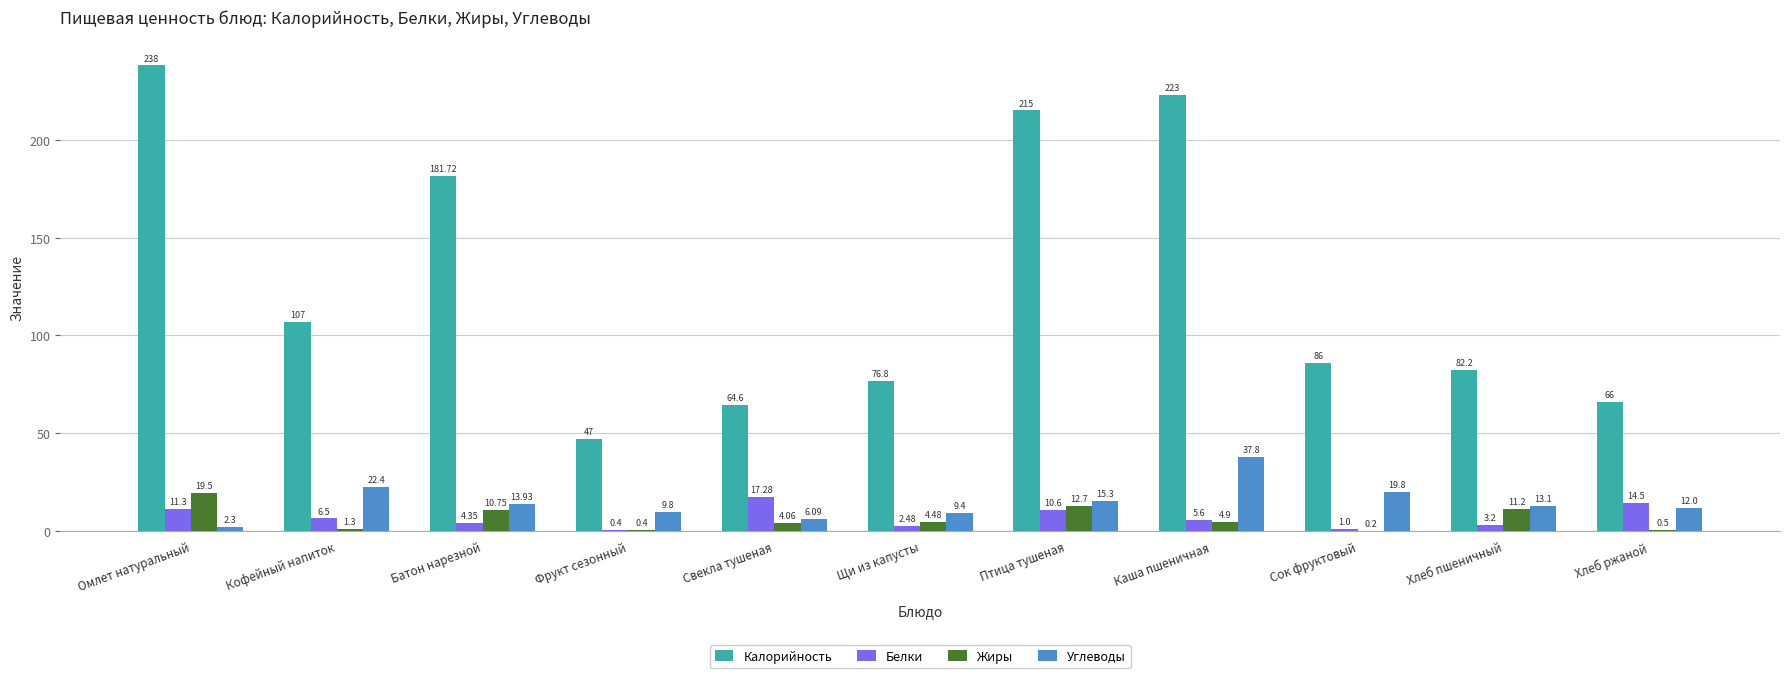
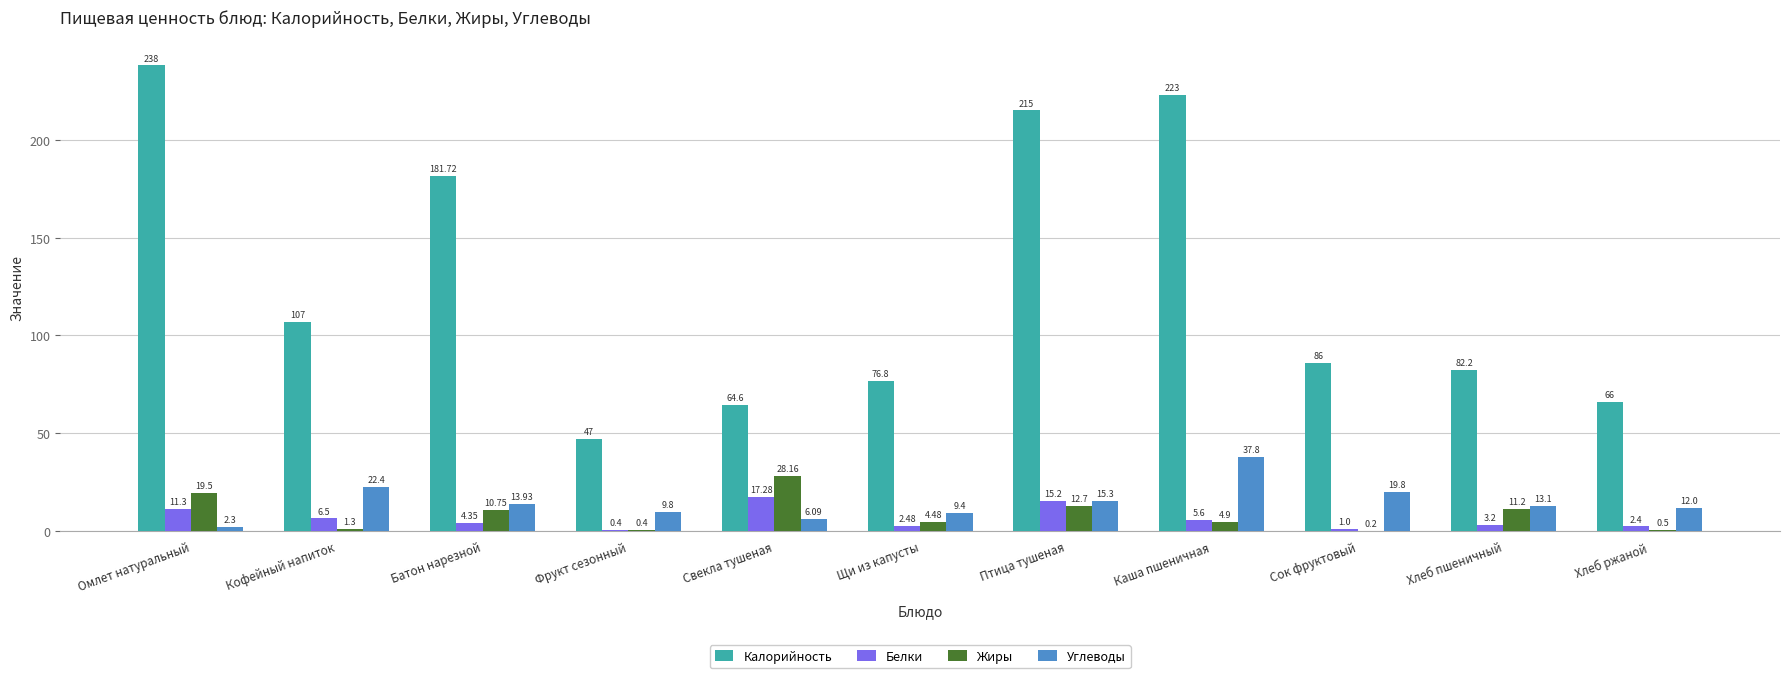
Жиры, Свекла тушеная: 4.06 -> 28.16
Белки, Птица тушеная: 10.6 -> 15.2
Белки, Хлеб ржаной: 14.5 -> 2.4
